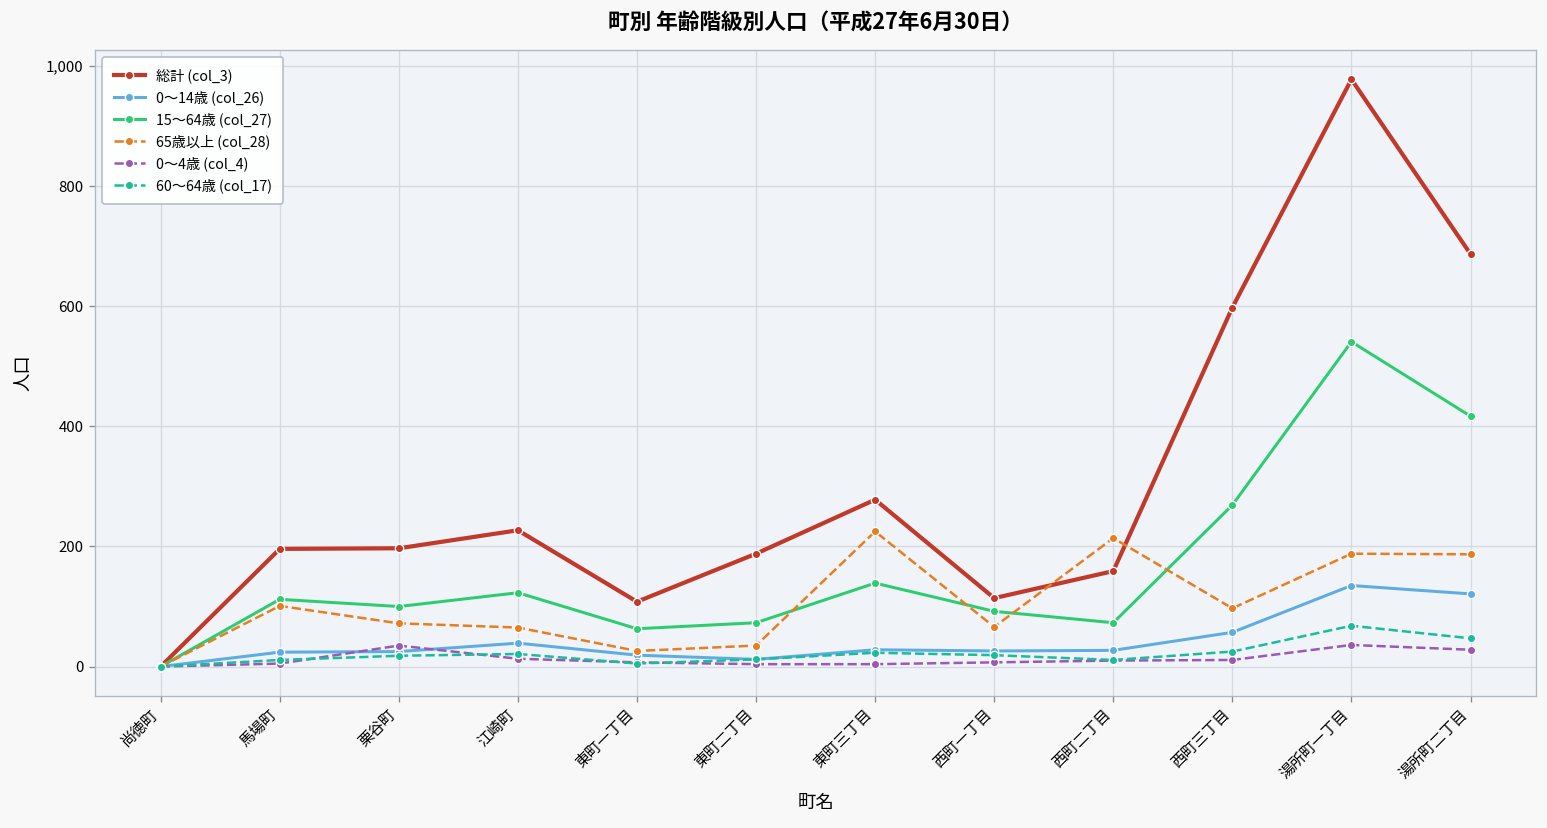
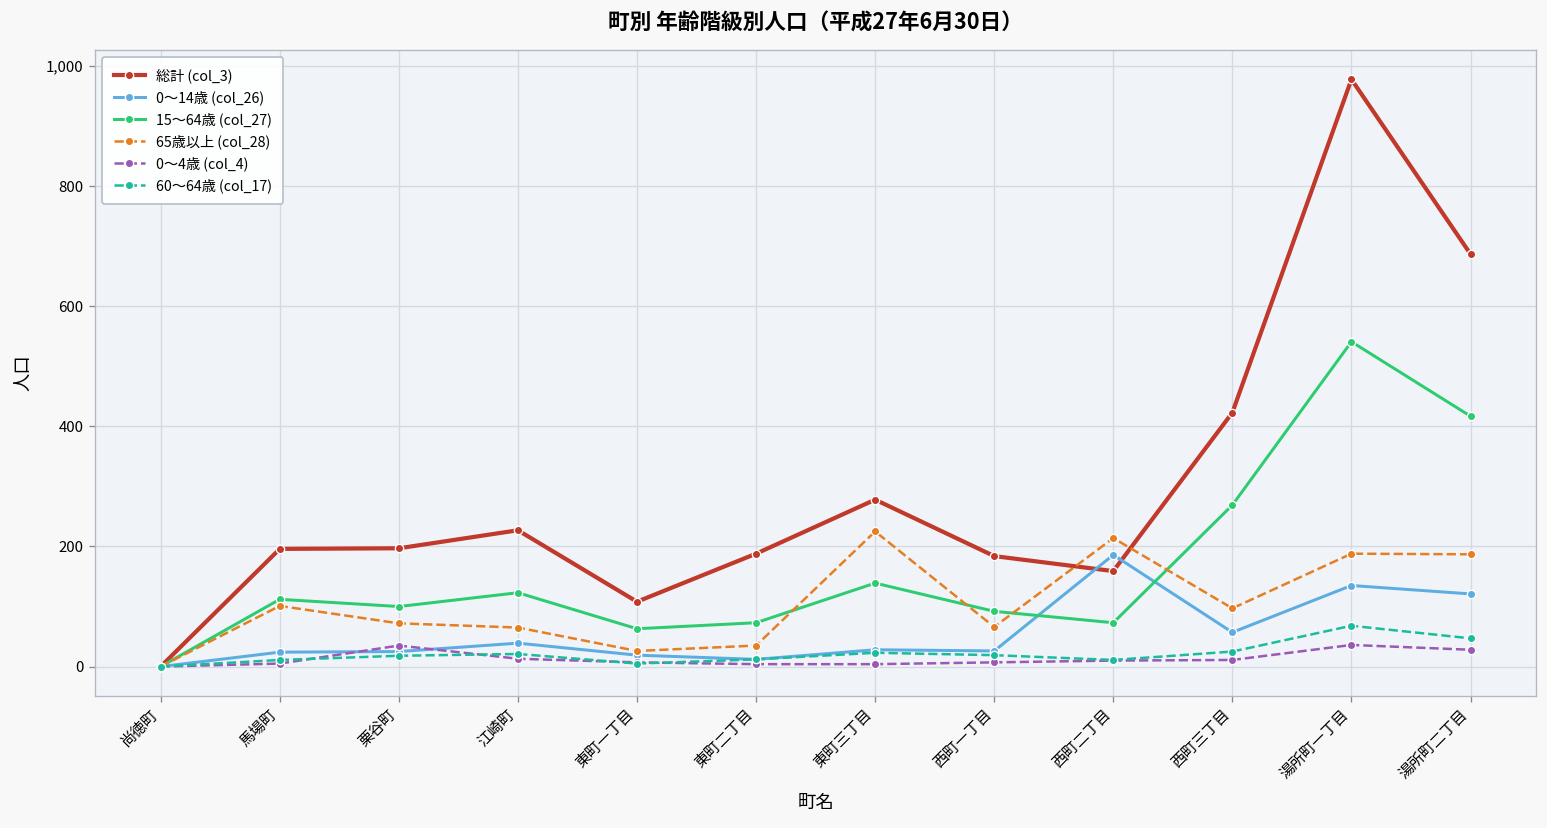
総計 (col_3), 西町一丁目: 110 -> 180
0～14歳 (col_26), 西町二丁目: 30 -> 190
総計 (col_3), 西町三丁目: 600 -> 420
